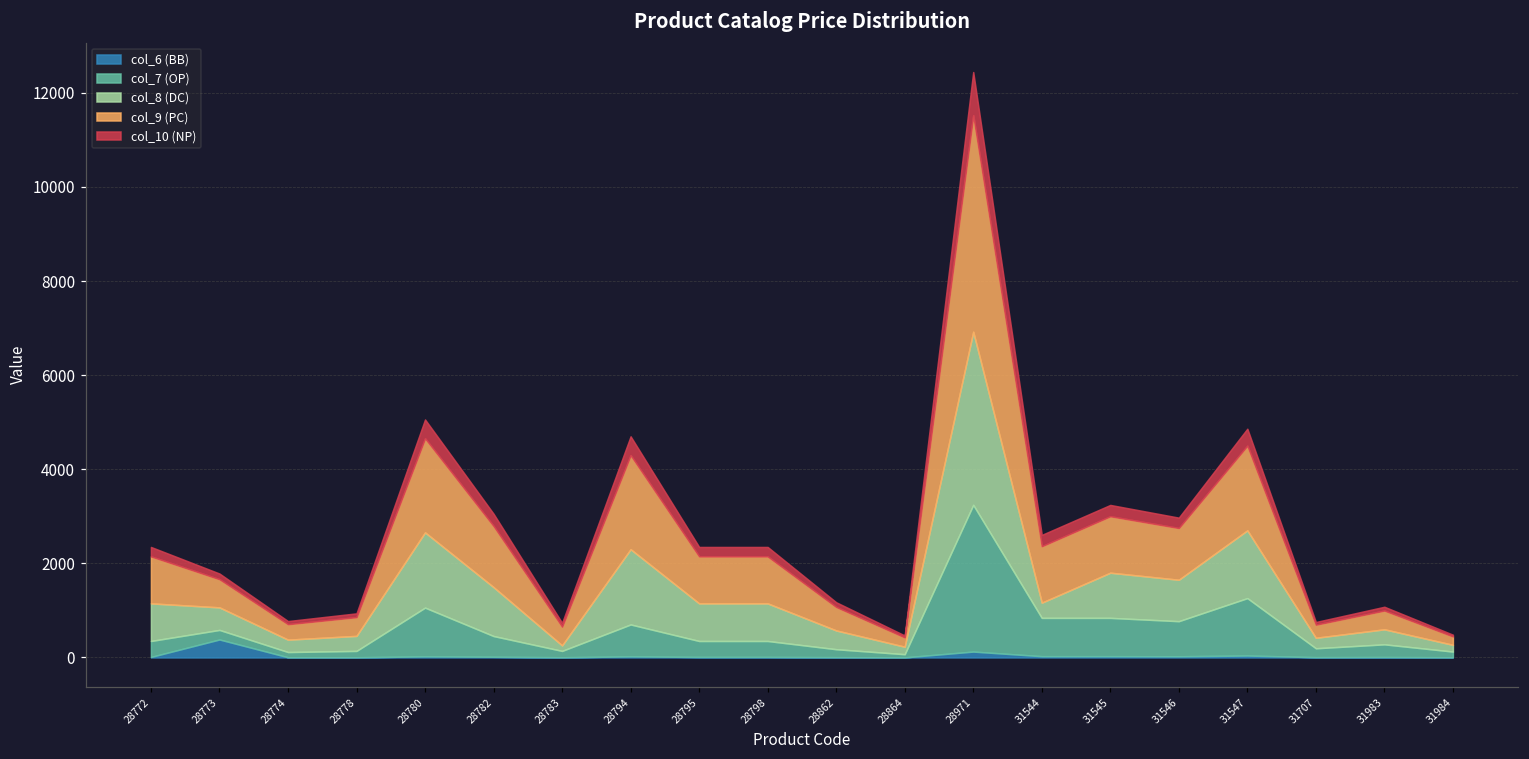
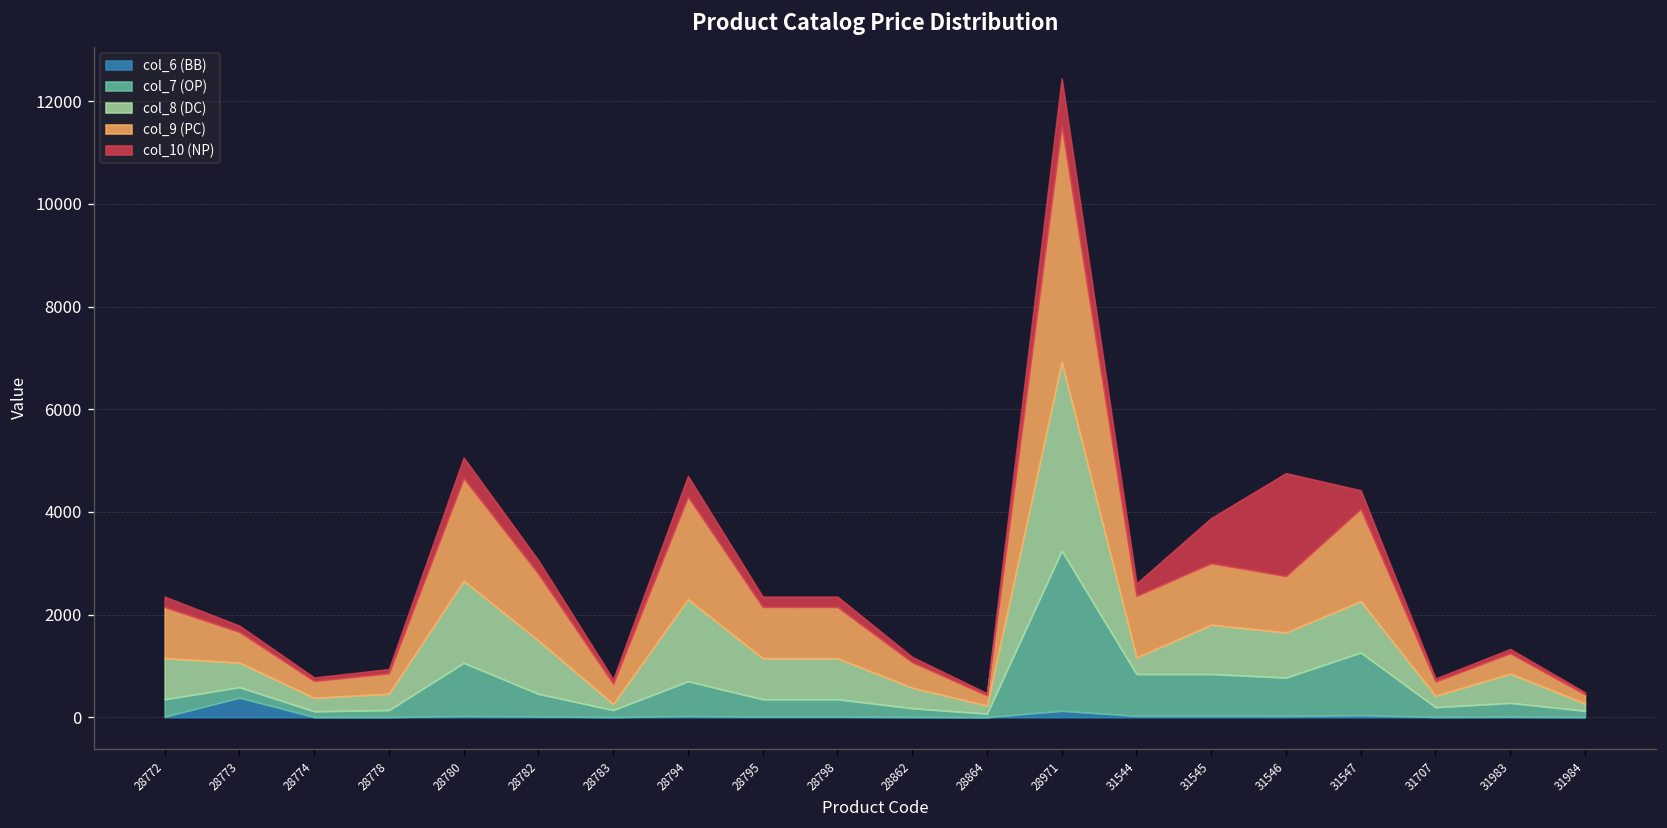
col_10 (NP), 31545: 200 -> 900
col_10 (NP), 31546: 200 -> 2000
col_8 (DC), 31547: 1400 -> 1000
col_8 (DC), 31983: 300 -> 600
